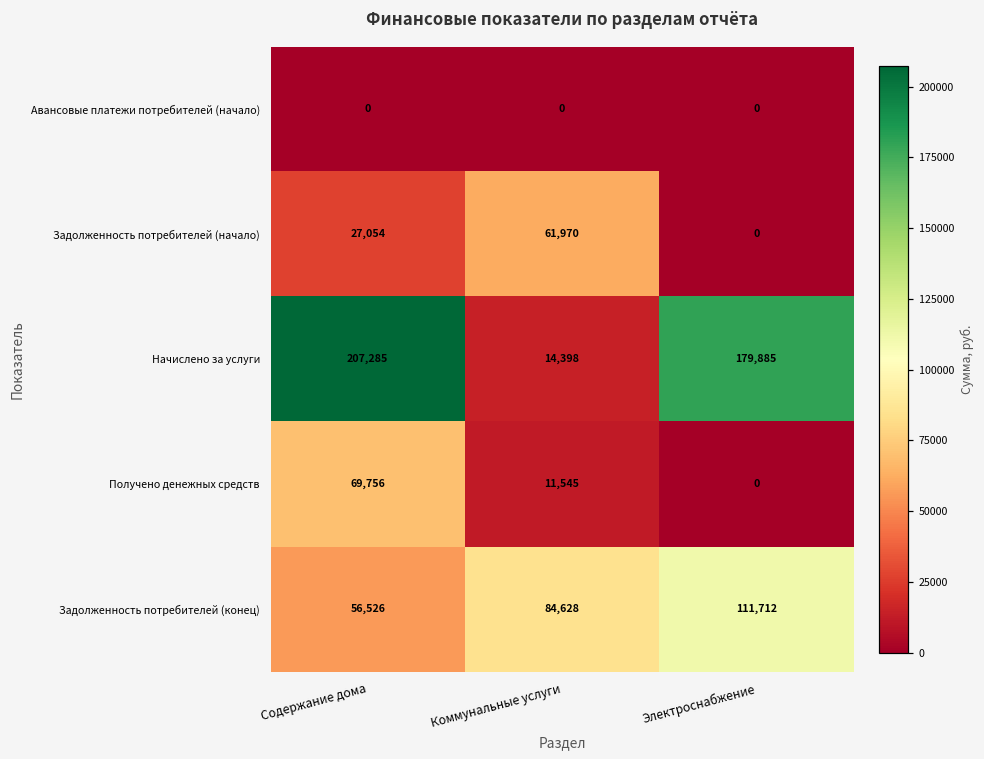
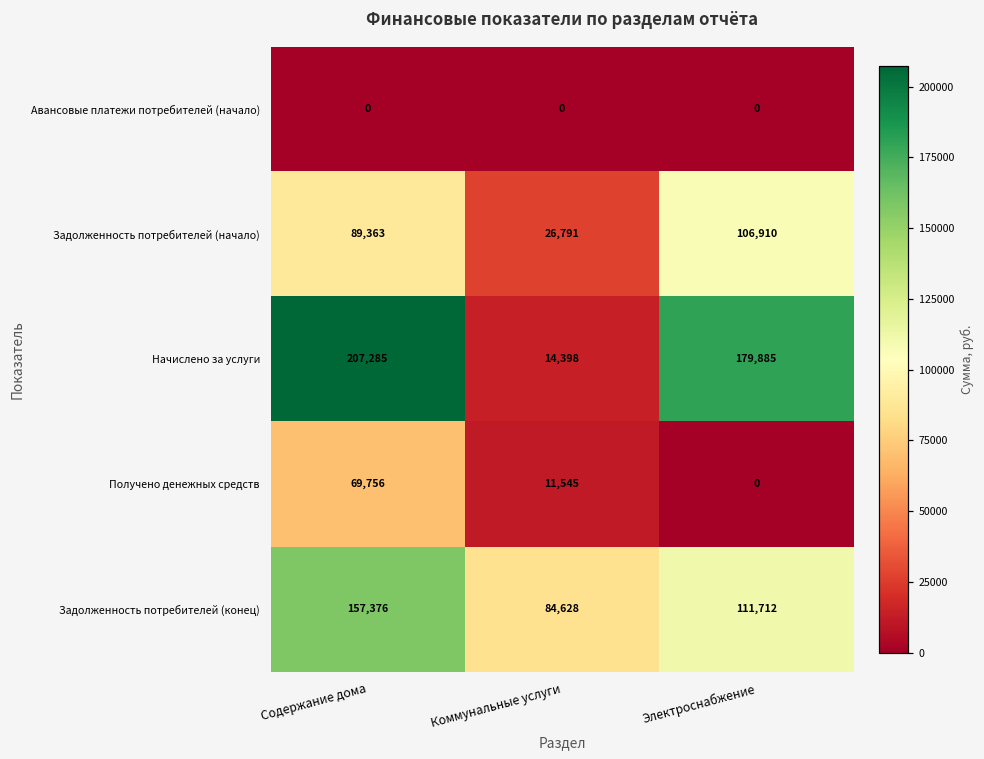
Задолженность потребителей (начало), Содержание дома: 27,054 -> 89,363
Задолженность потребителей (начало), Коммунальные услуги: 61,970 -> 26,791
Задолженность потребителей (начало), Электроснабжение: 0 -> 106,910
Задолженность потребителей (конец), Содержание дома: 56,526 -> 157,376
